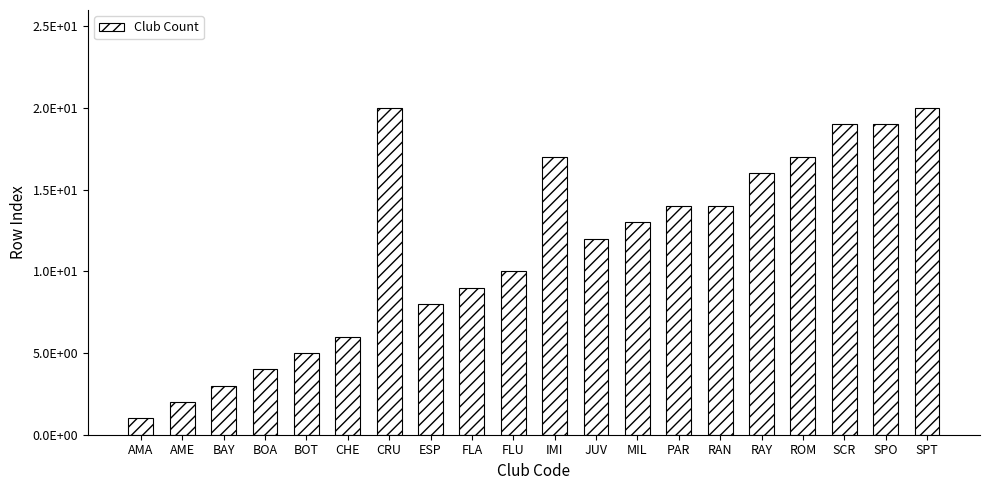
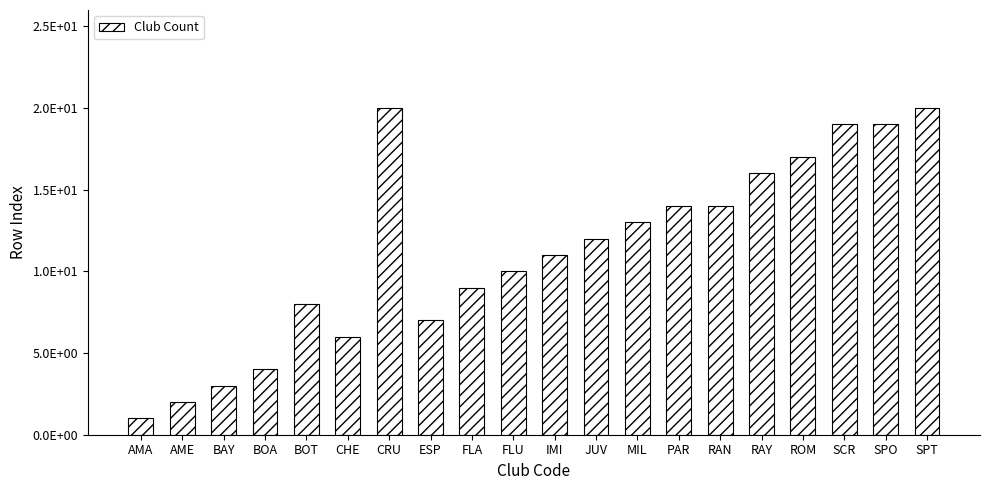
BOT: 5 -> 8
ESP: 8 -> 7
IMI: 17 -> 11
